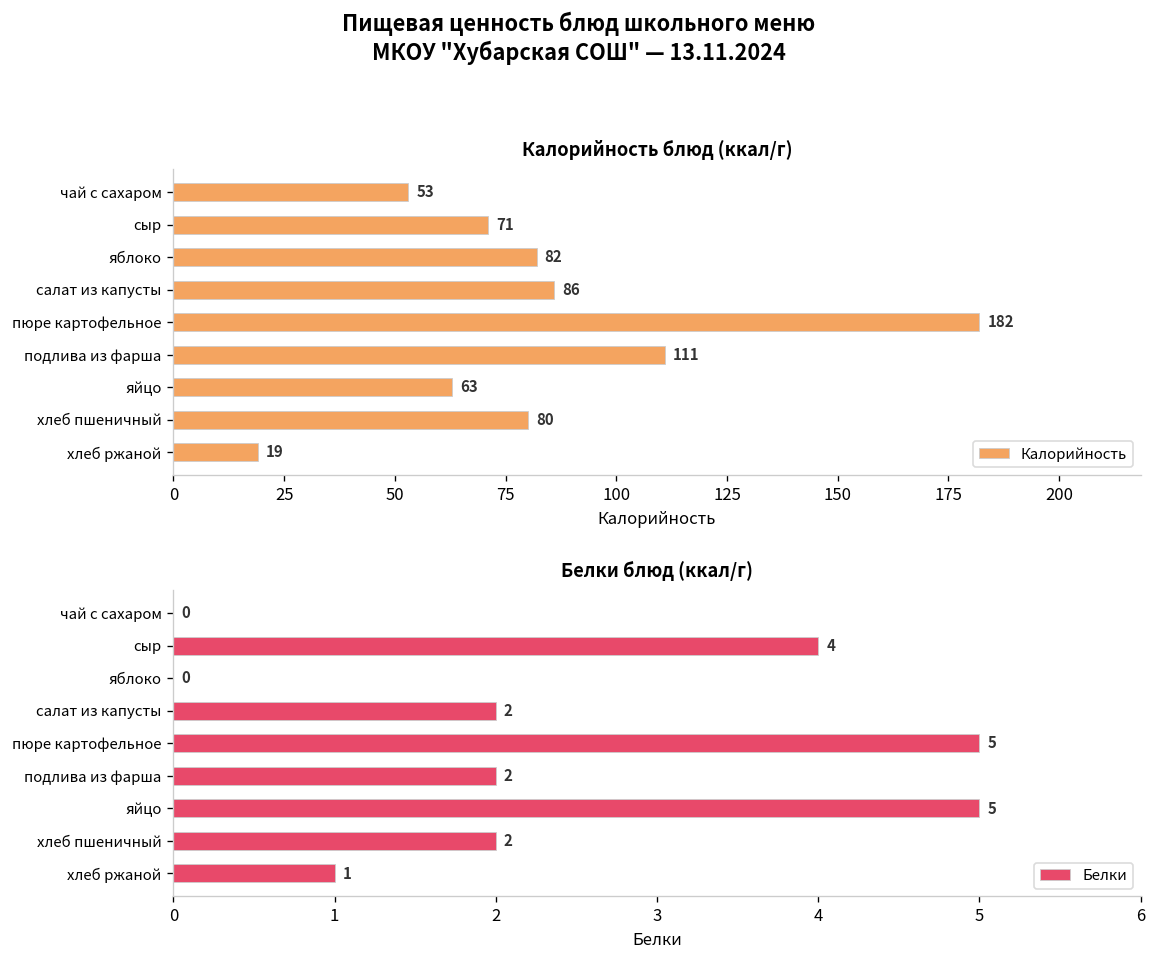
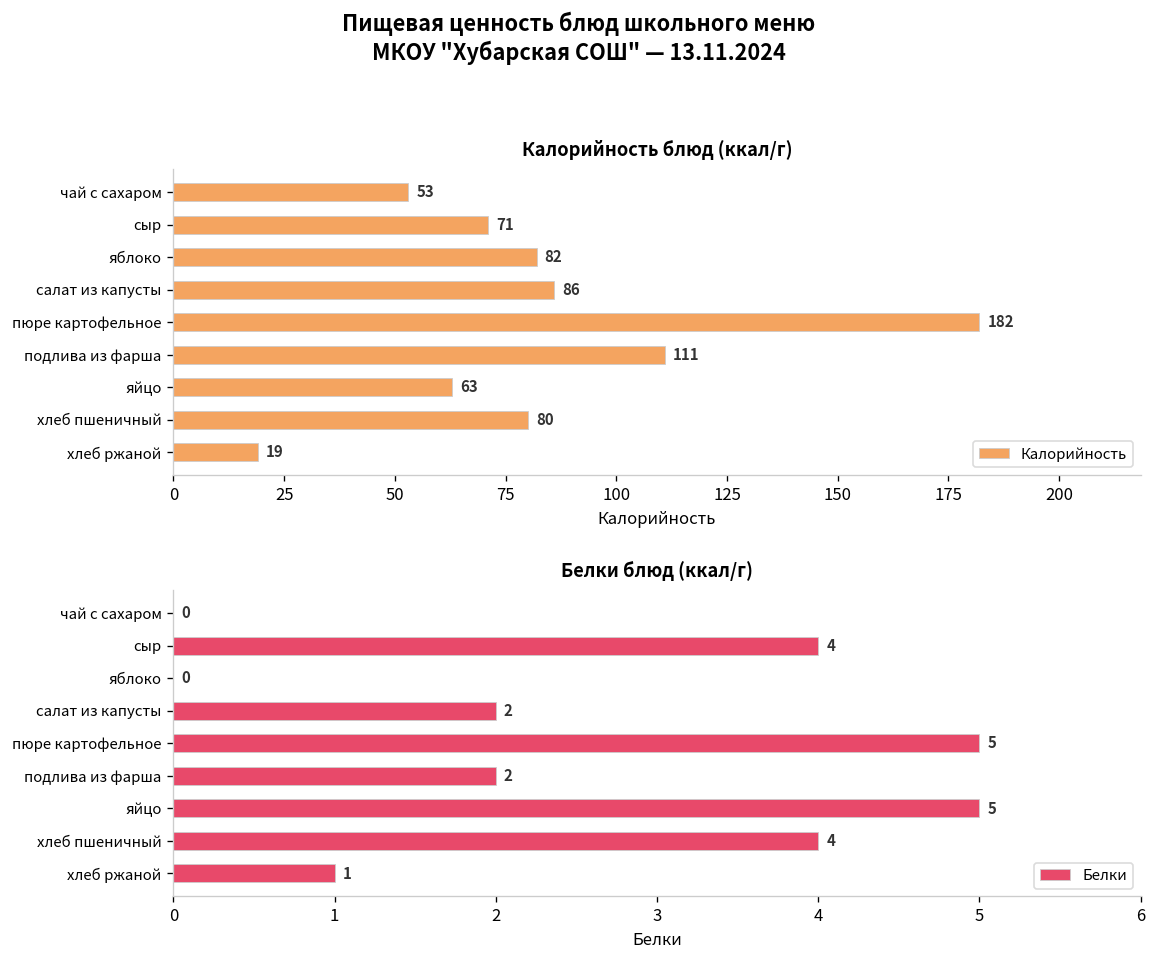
Белки блюд (ккал/г), хлеб пшеничный: 2 -> 4
